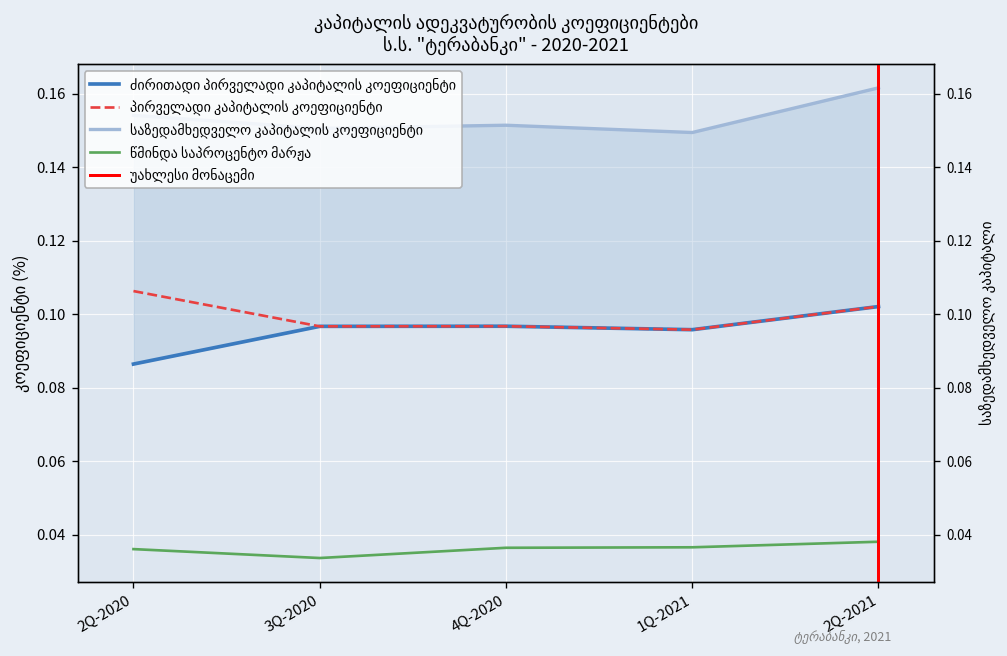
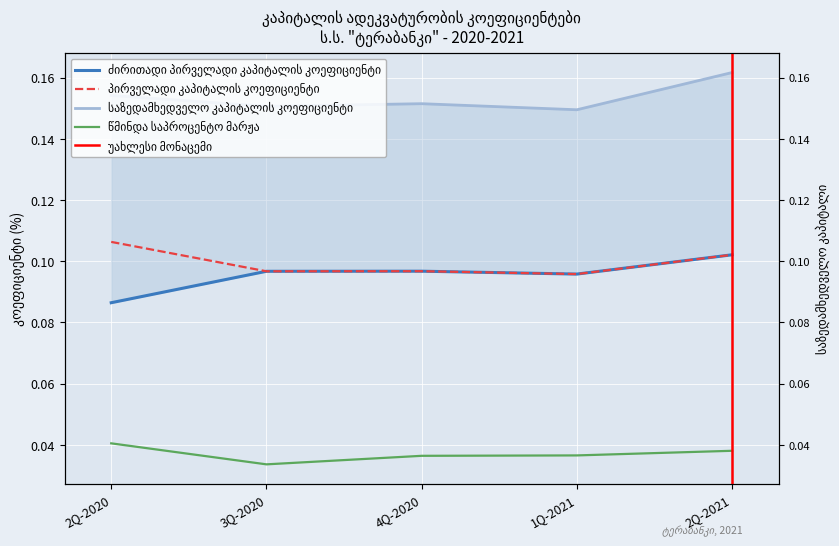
წმინდა საპროცენტო მარჟა, 2Q-2020: 0.036 -> 0.041
